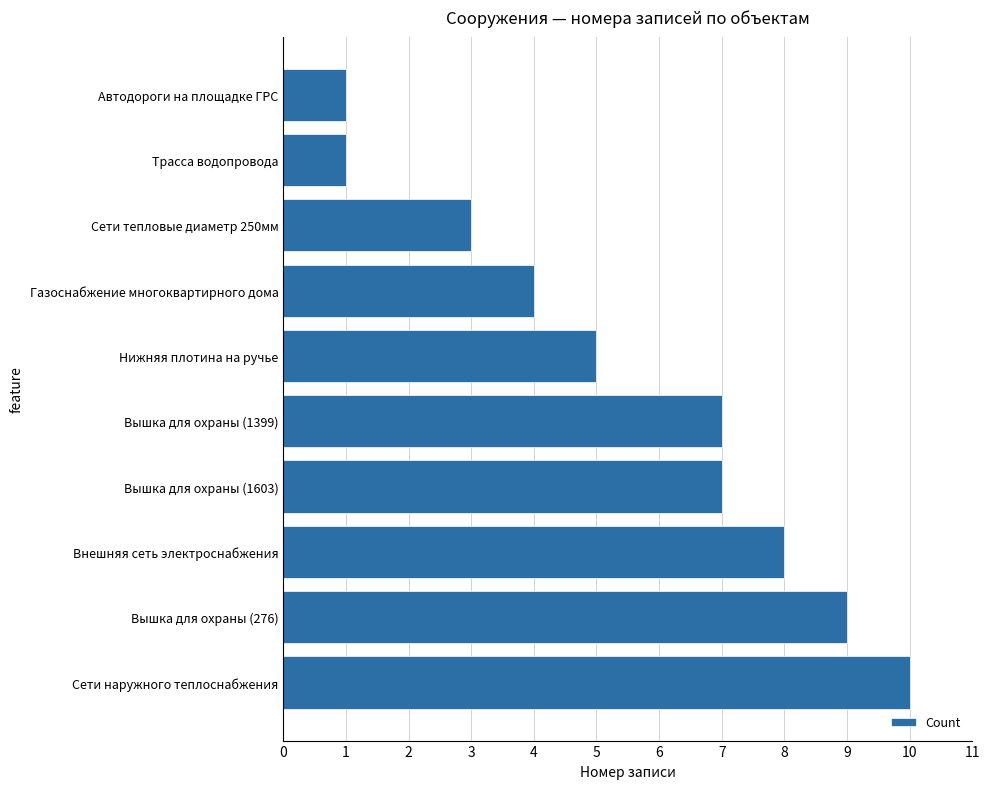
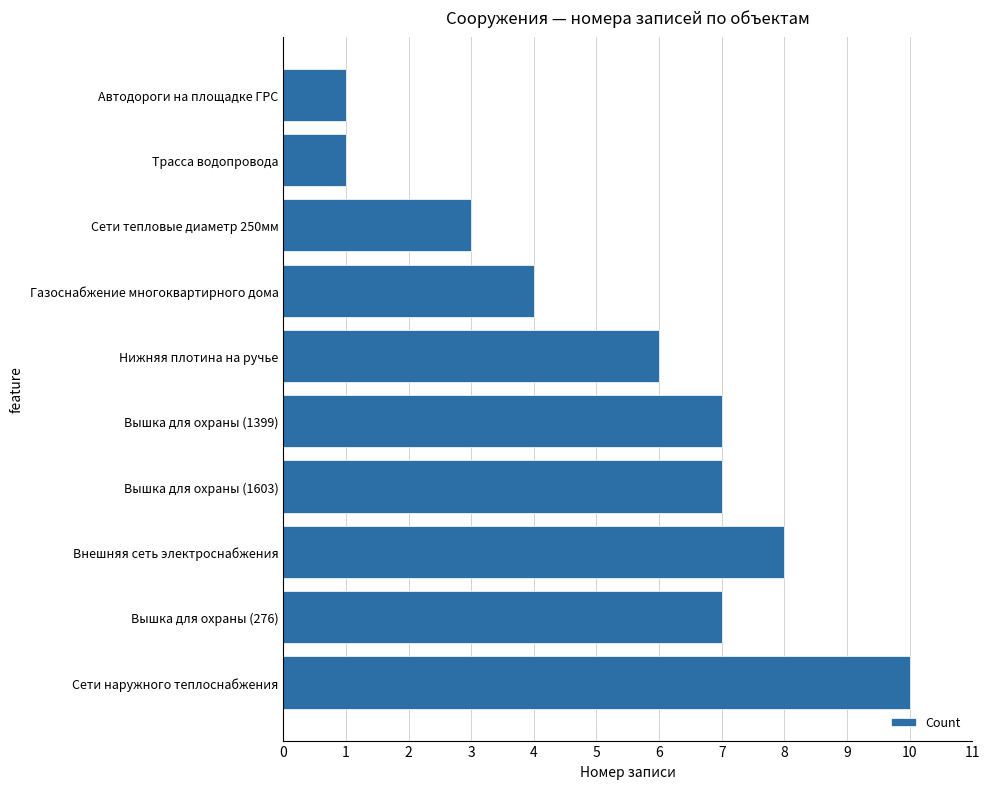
Нижняя плотина на ручье: 5 -> 6
Вышка для охраны (276): 9 -> 7
